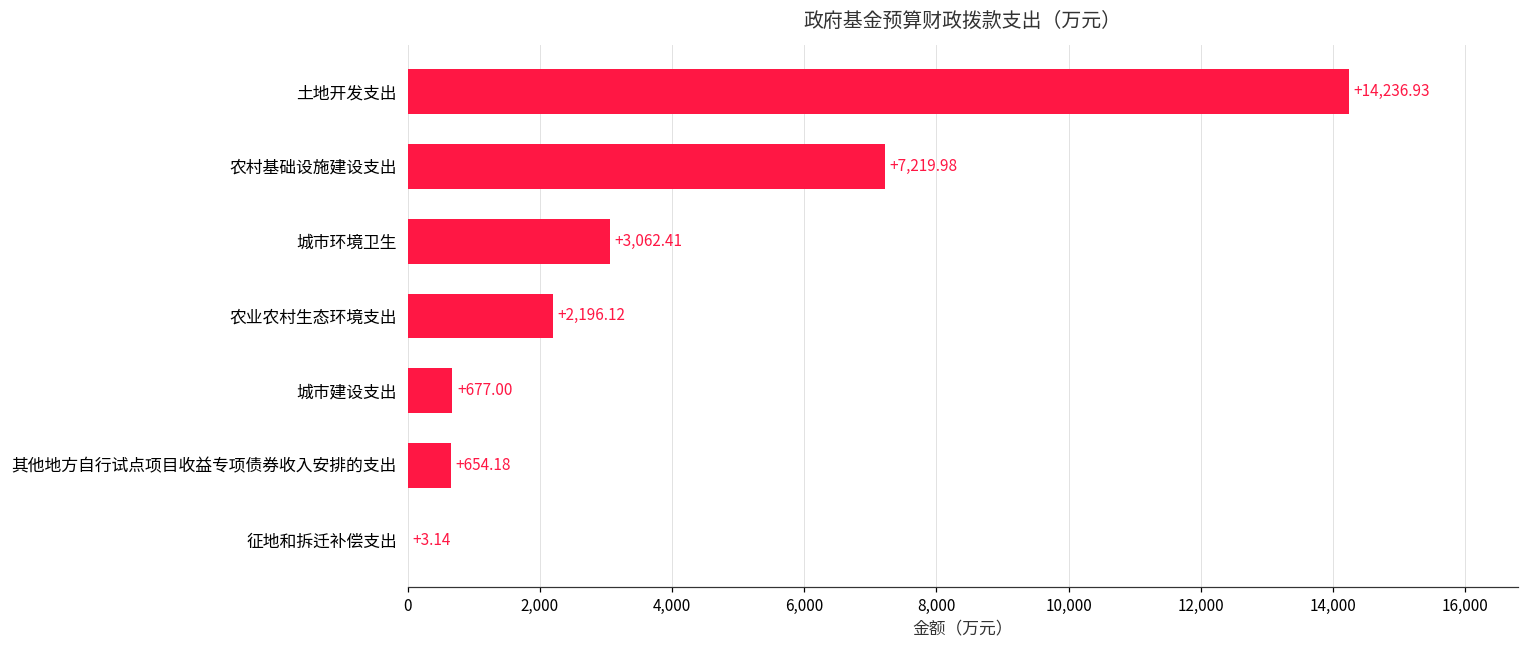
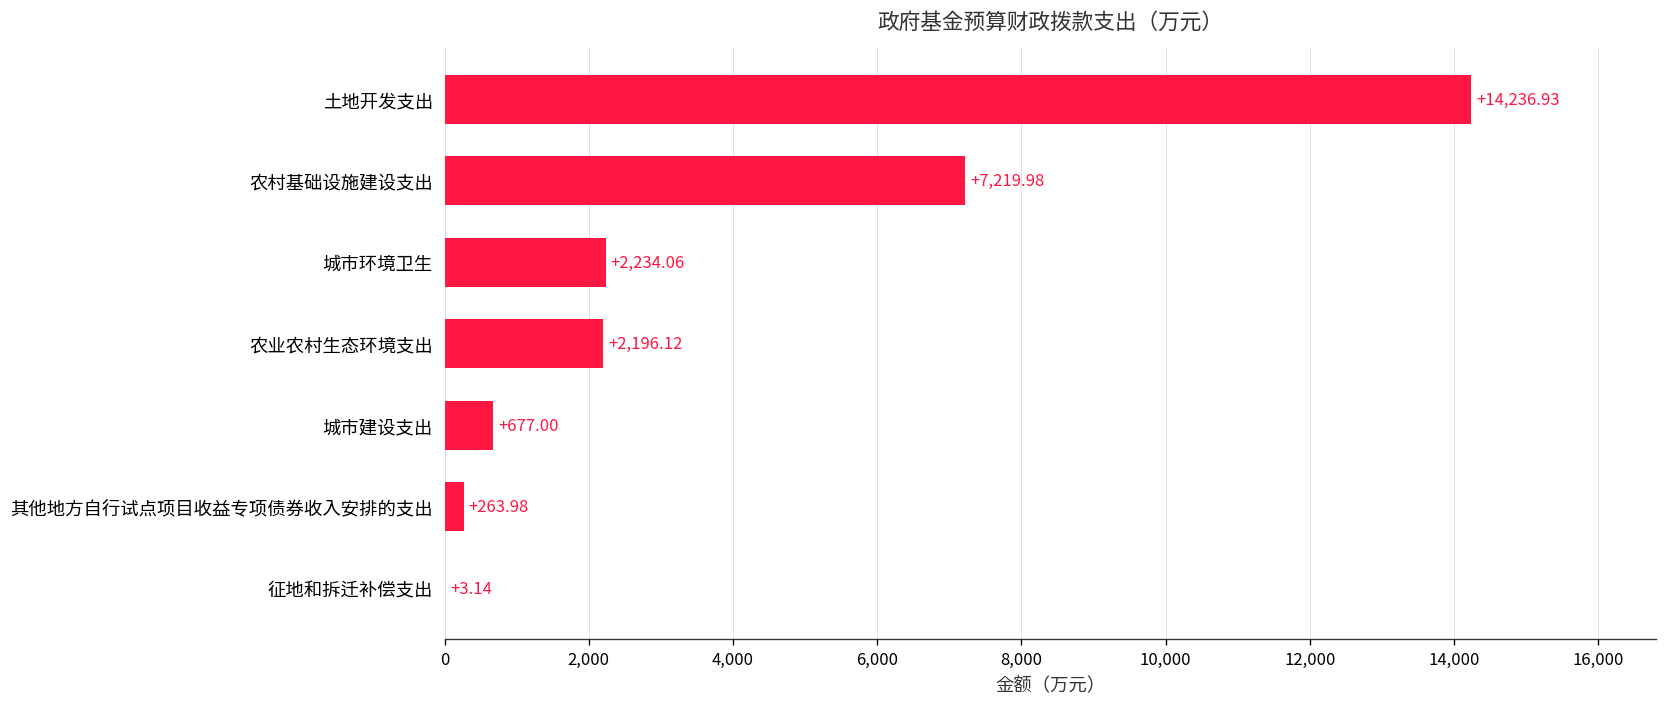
城市环境卫生: +3,062.41 -> +2,234.06
其他地方自行试点项目收益专项债券收入安排的支出: +654.18 -> +263.98
